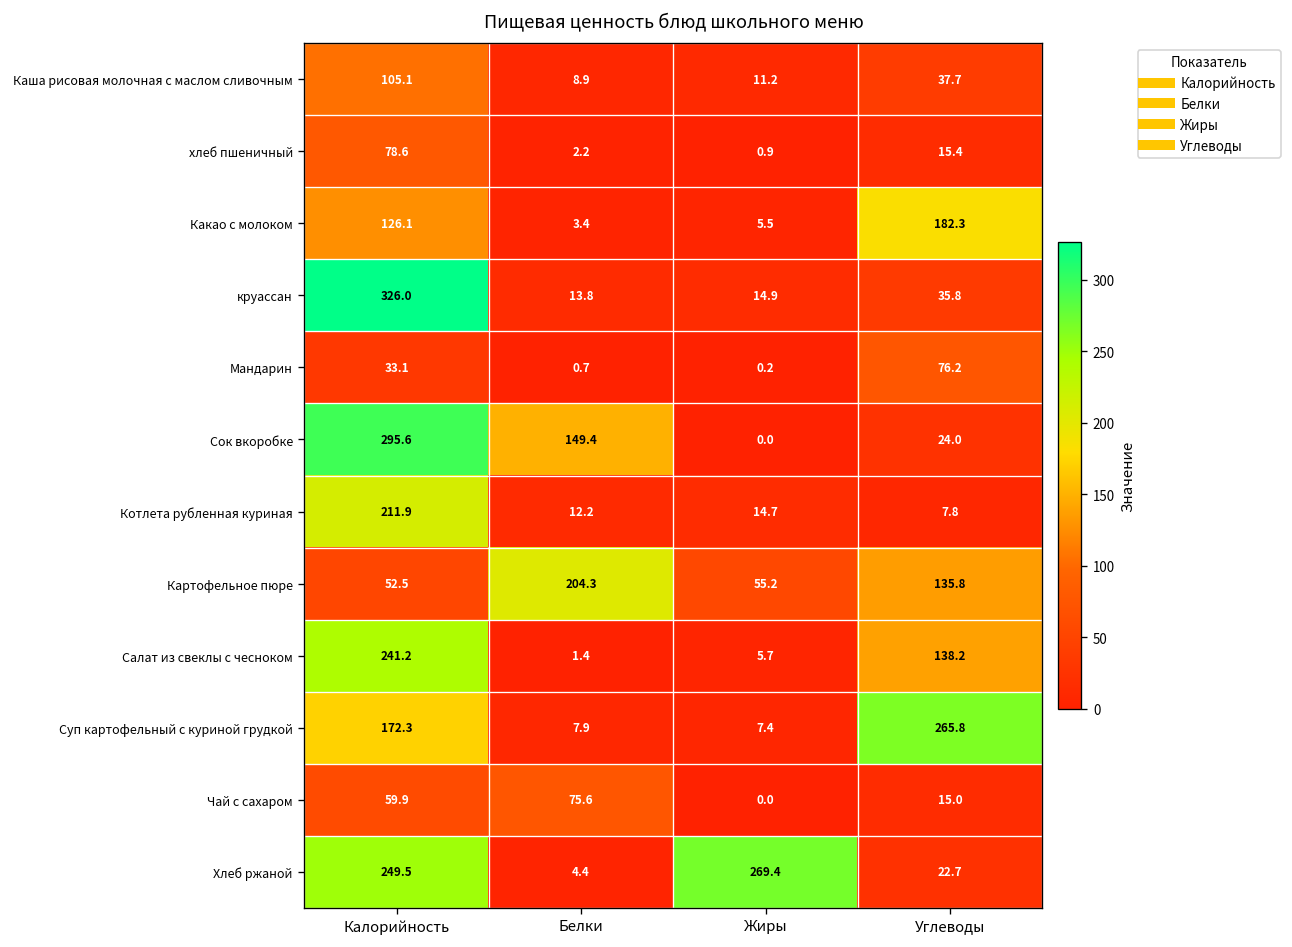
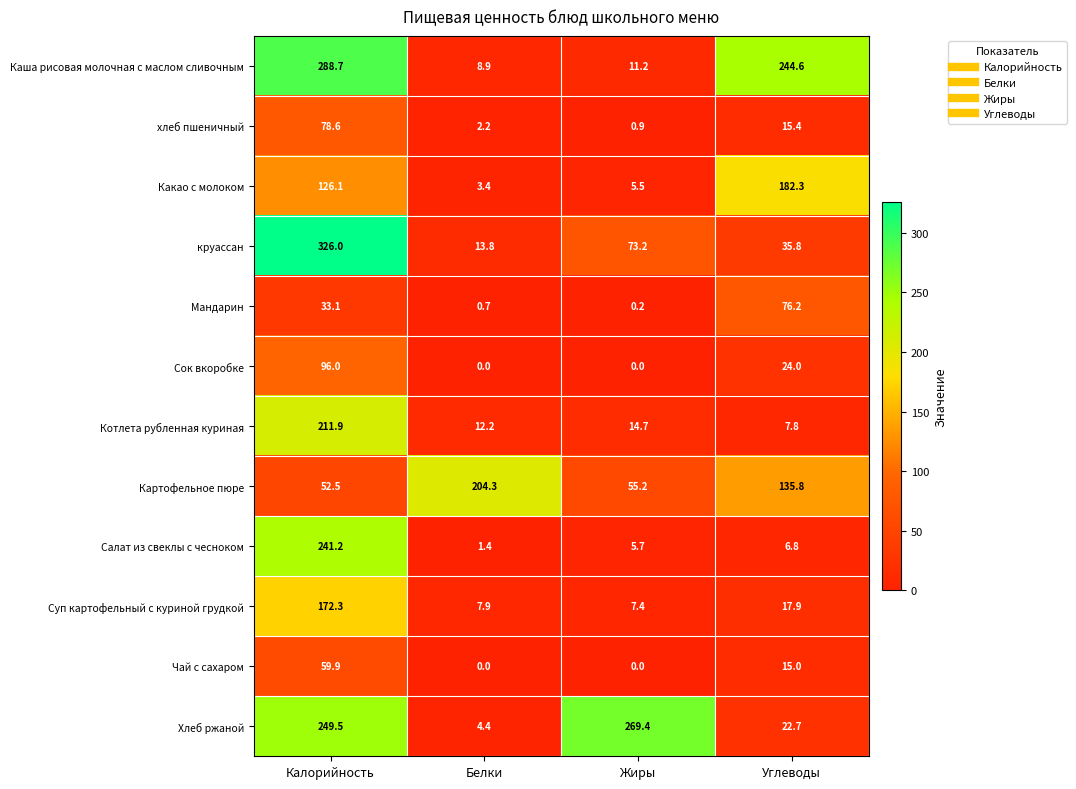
Каша рисовая молочная с маслом сливочным, Калорийность: 105.1 -> 288.7
Каша рисовая молочная с маслом сливочным, Углеводы: 37.7 -> 244.6
круассан, Жиры: 14.9 -> 73.2
Сок вкоробке, Калорийность: 295.6 -> 96.0
Сок вкоробке, Белки: 149.4 -> 0.0
Салат из свеклы с чесноком, Углеводы: 138.2 -> 6.8
Суп картофельный с куриной грудкой, Углеводы: 265.8 -> 17.9
Чай с сахаром, Белки: 75.6 -> 0.0
